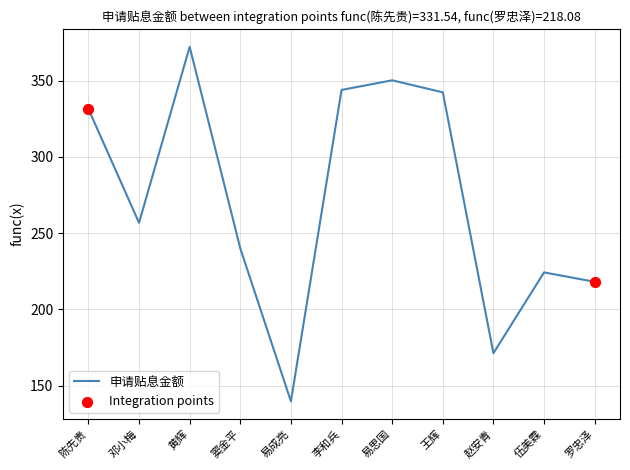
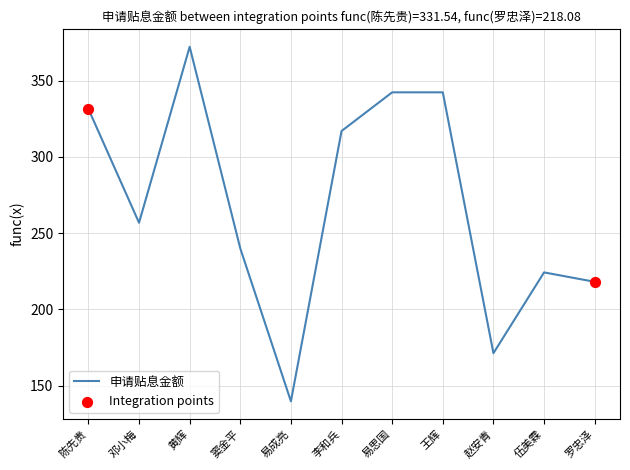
申请贴息金额, 李和兵: 344 -> 317
申请贴息金额, 易思国: 350 -> 342
